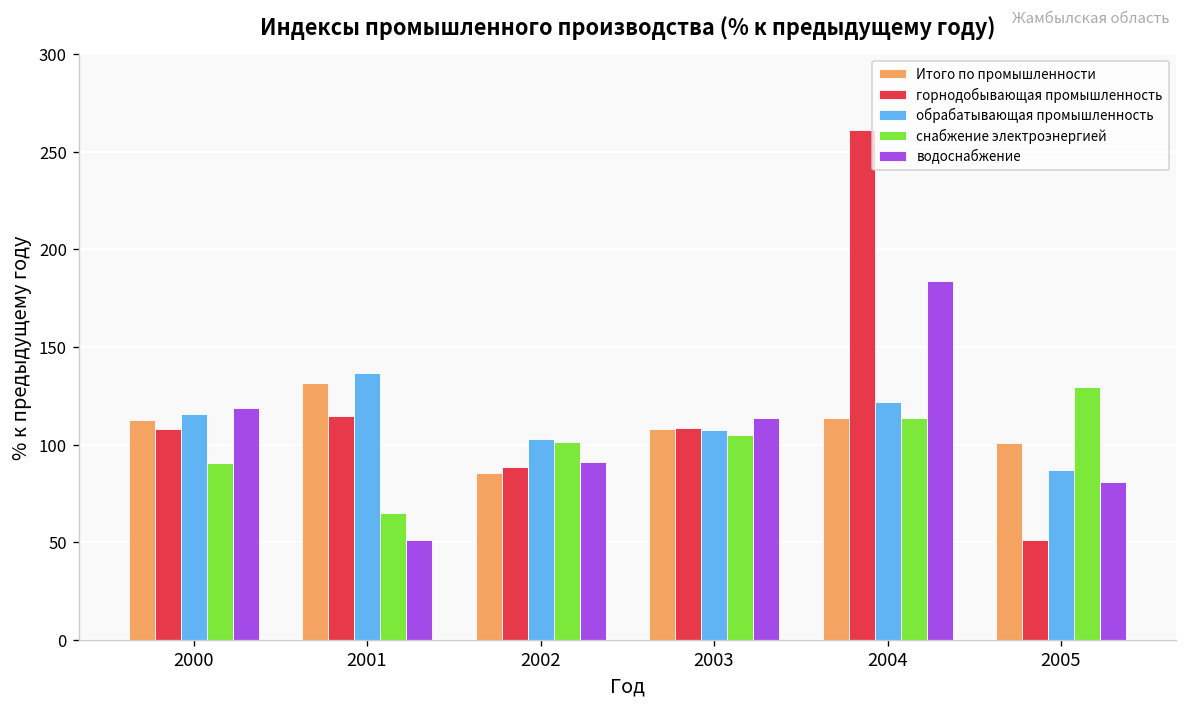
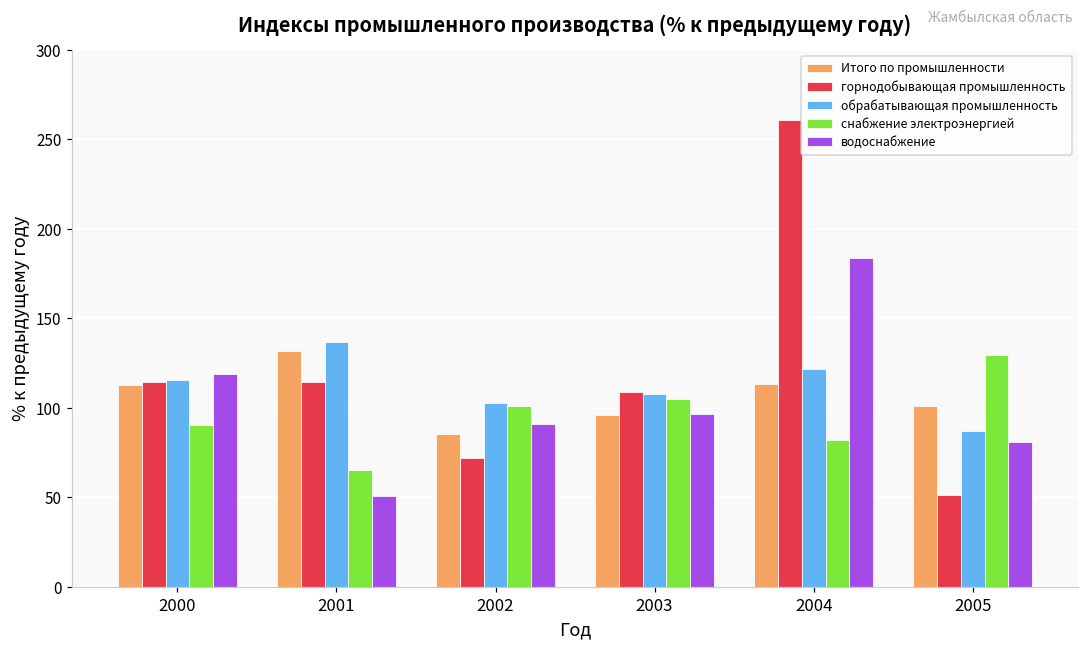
горнодобывающая промышленность, 2000: 108 -> 114
горнодобывающая промышленность, 2002: 89 -> 72
Итого по промышленности, 2003: 108 -> 96
водоснабжение, 2003: 113 -> 97
снабжение электроэнергией, 2004: 114 -> 82
